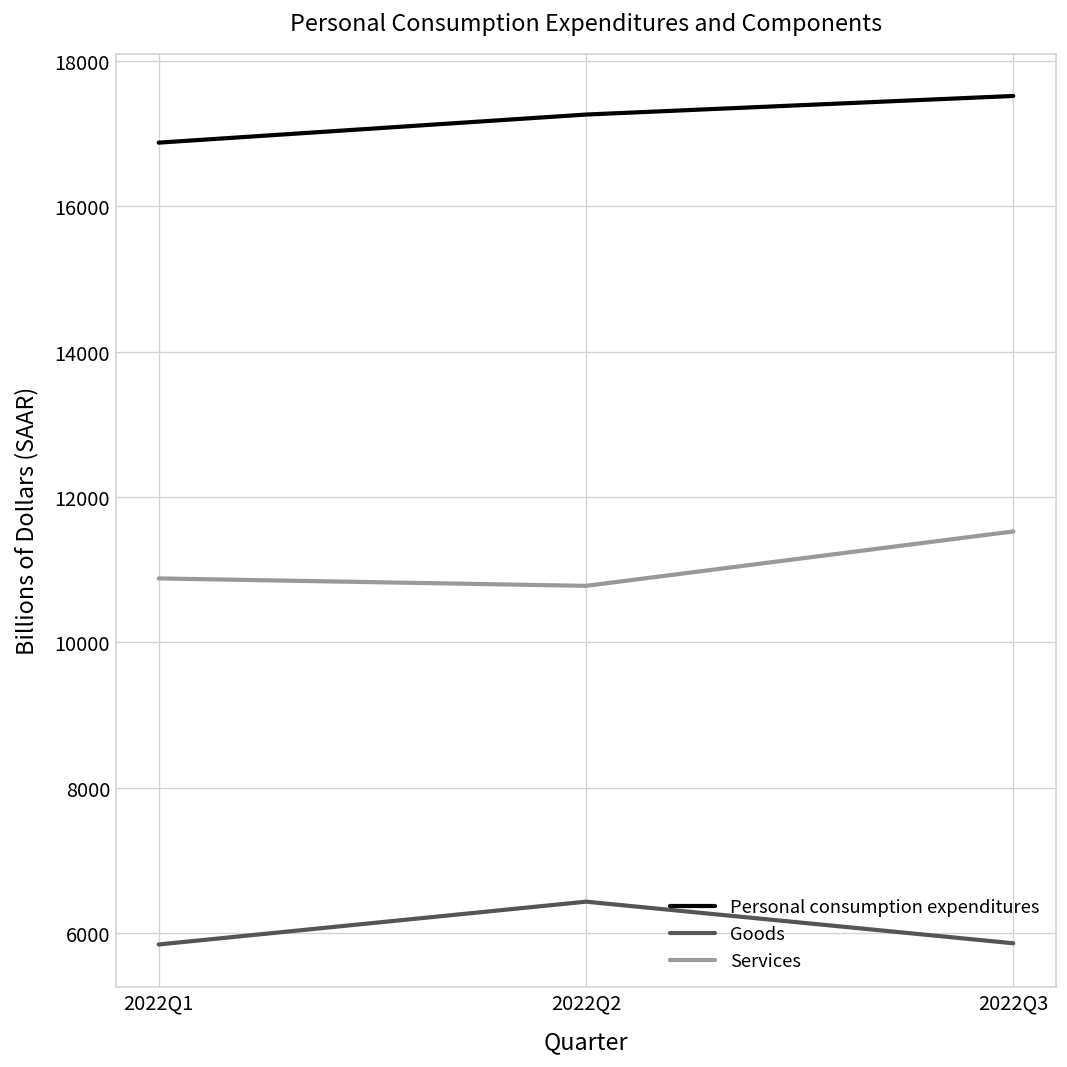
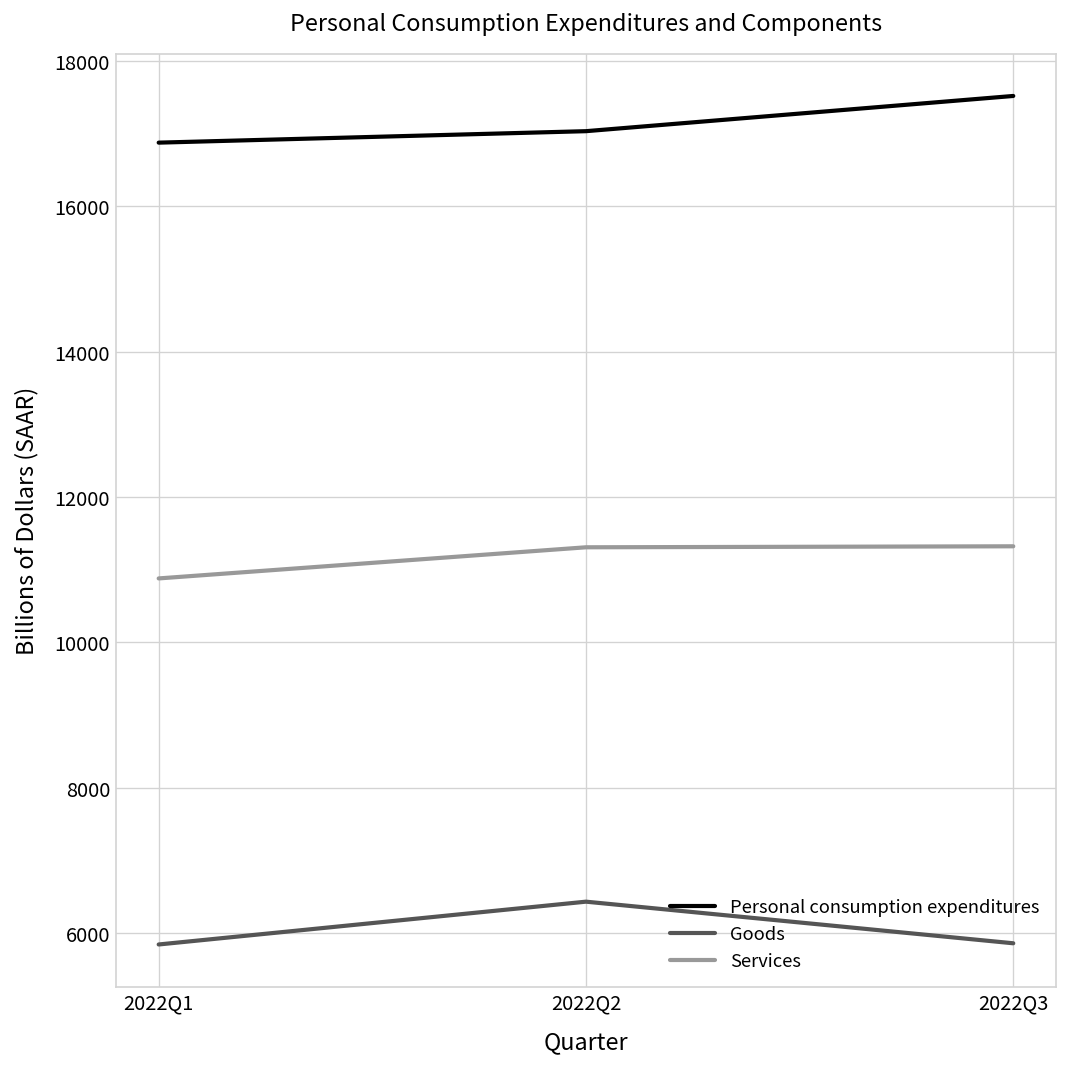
Personal consumption expenditures, 2022Q2: 17300 -> 17000
Services, 2022Q2: 10800 -> 11300
Services, 2022Q3: 11500 -> 11300
